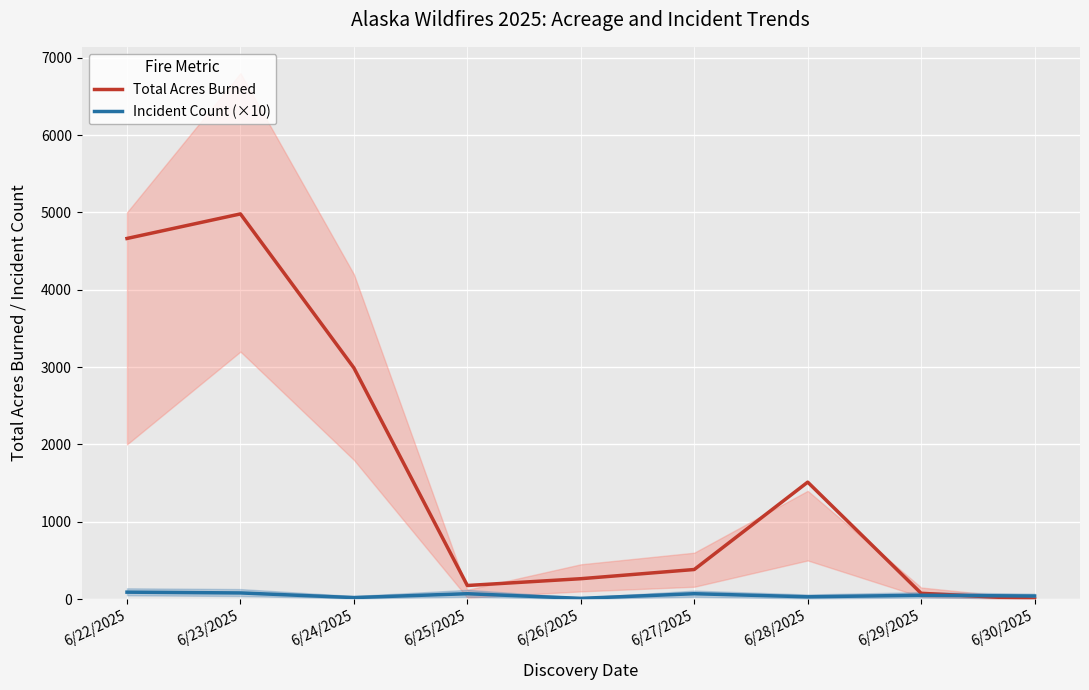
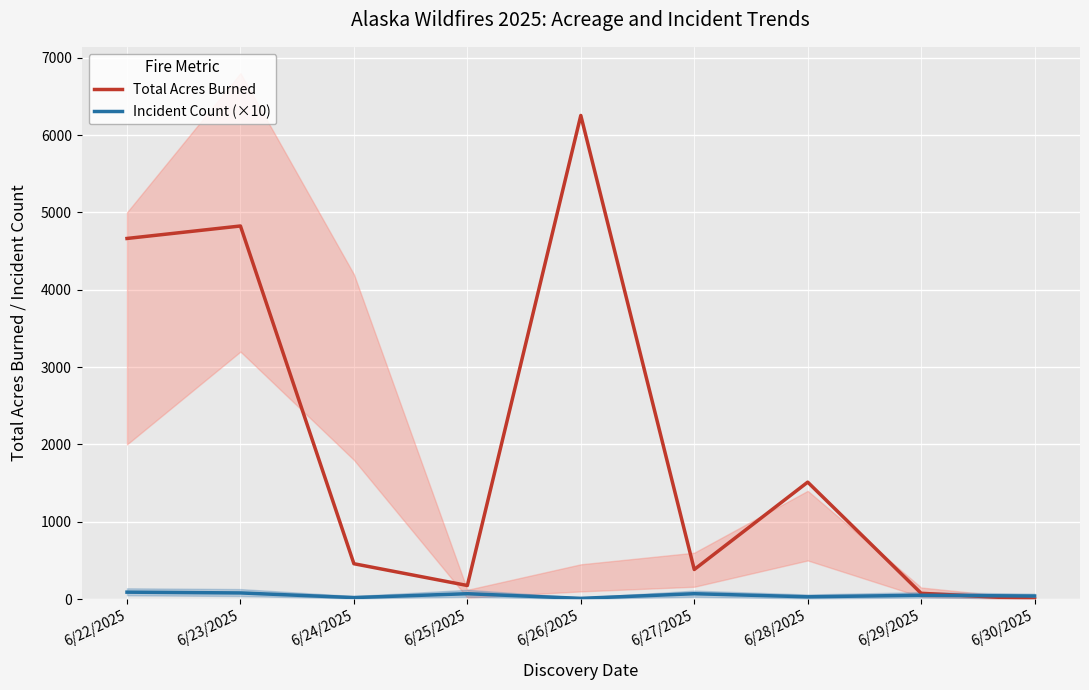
Total Acres Burned, 6/23/2025: 5000 -> 4800
Total Acres Burned, 6/24/2025: 3000 -> 500
Total Acres Burned, 6/26/2025: 300 -> 6300
